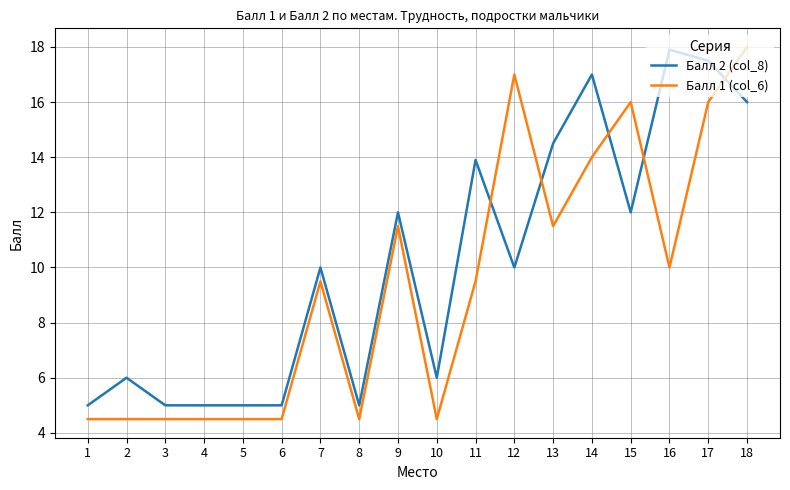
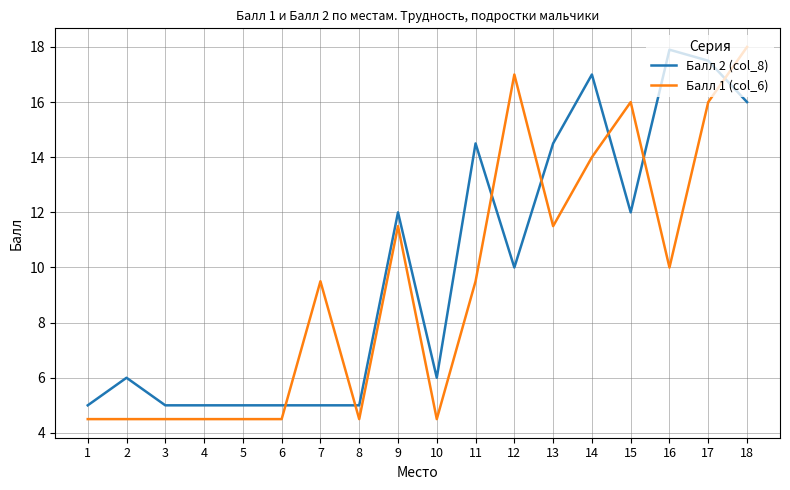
Балл 2 (col_8), 7: 10 -> 5
Балл 2 (col_8), 11: 13.9 -> 14.5
